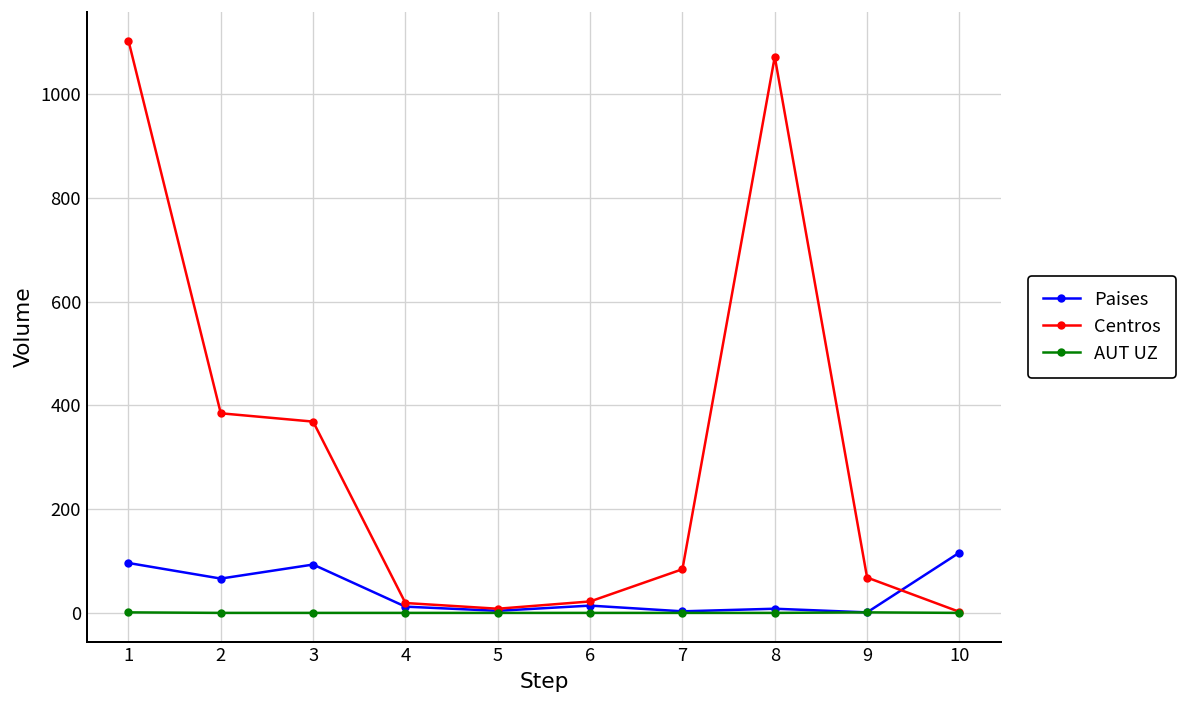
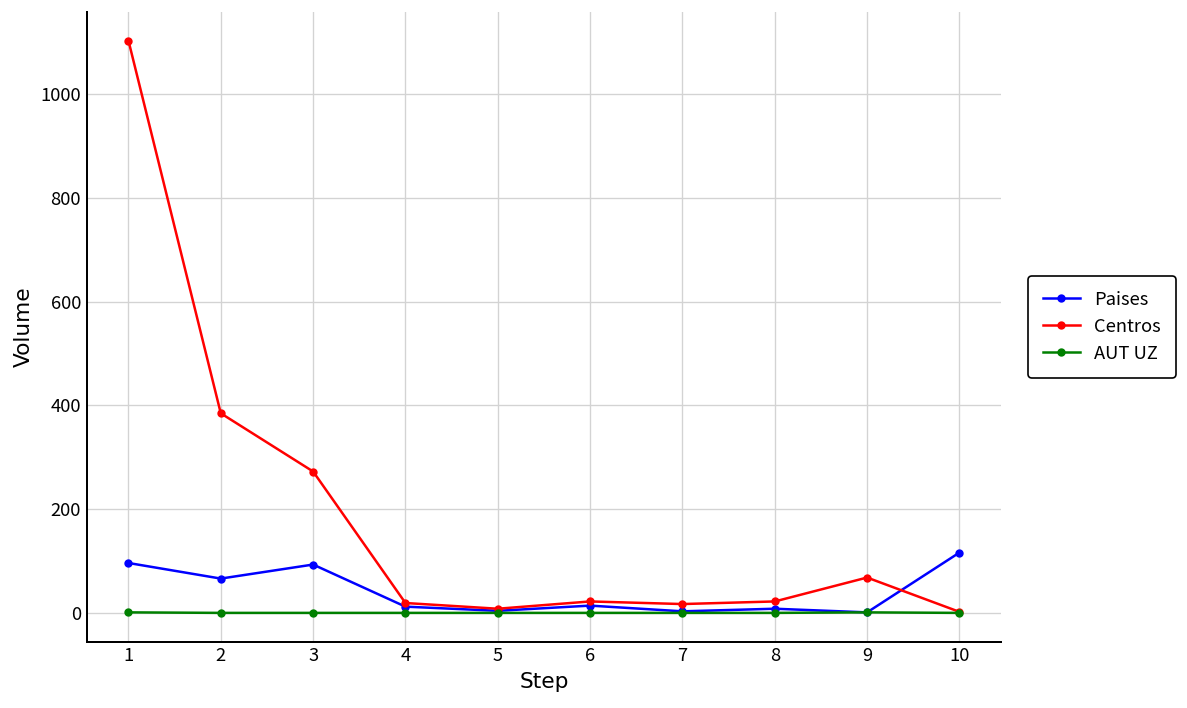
Centros, 3: 370 -> 270
Centros, 7: 90 -> 20
Centros, 8: 1070 -> 20
